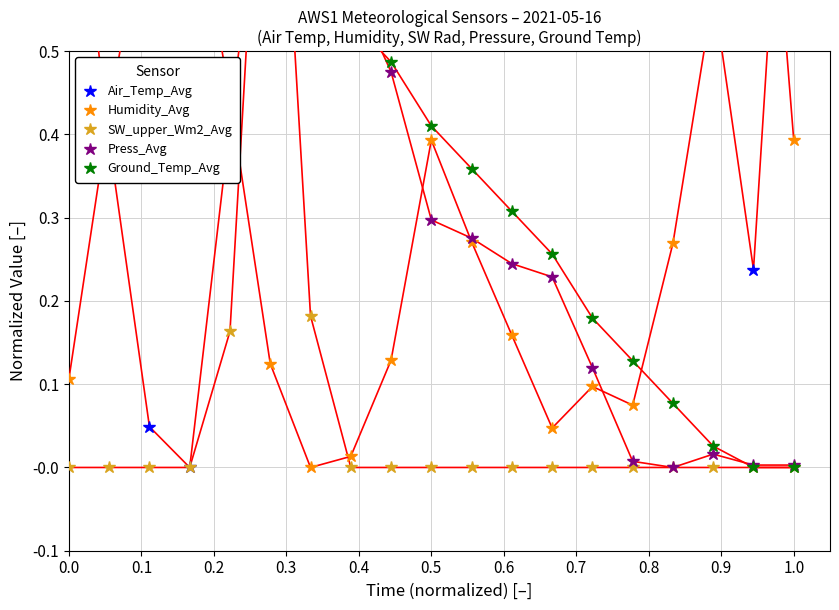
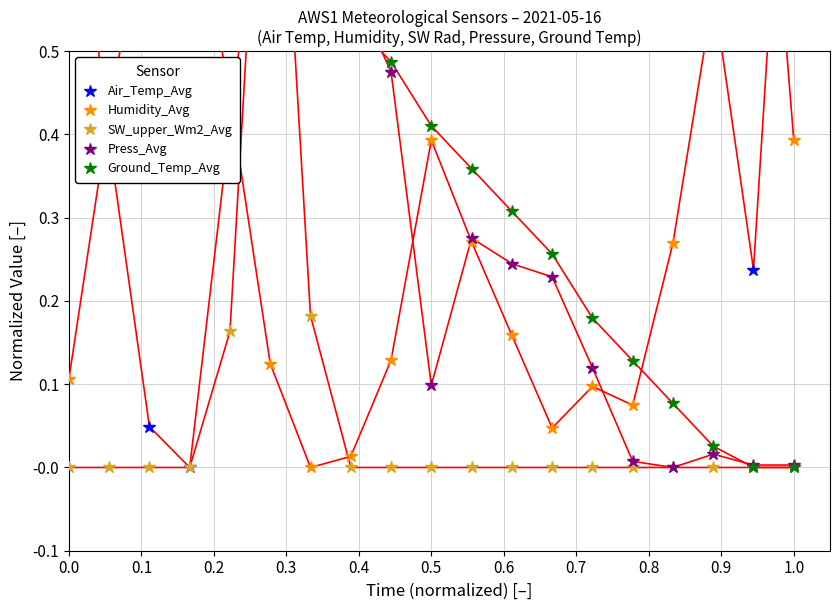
Press_Avg, 0.5: 0.30 -> 0.10
